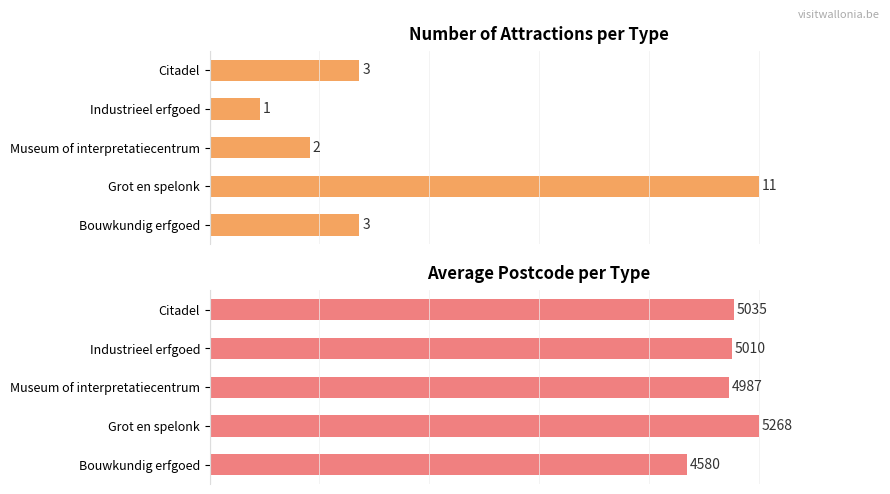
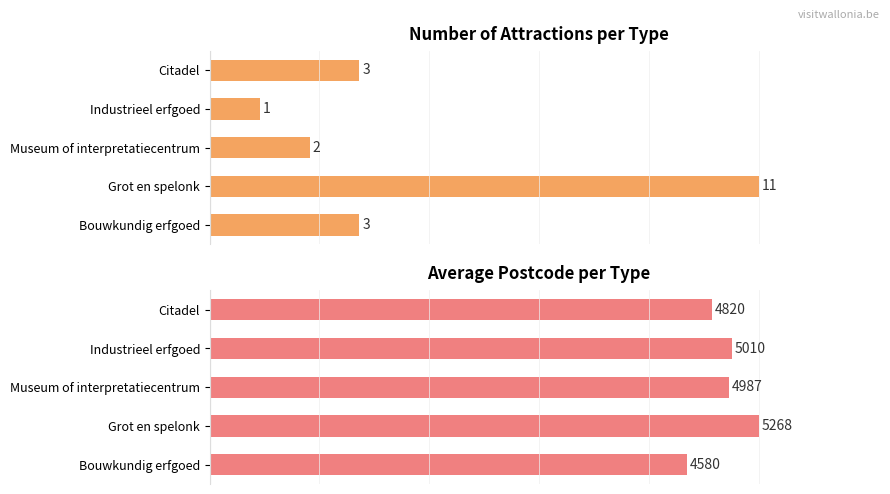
Average Postcode per Type, Citadel: 5035 -> 4820
